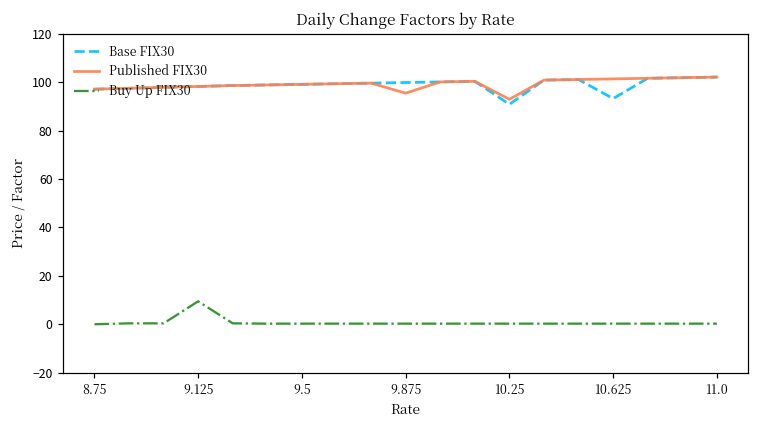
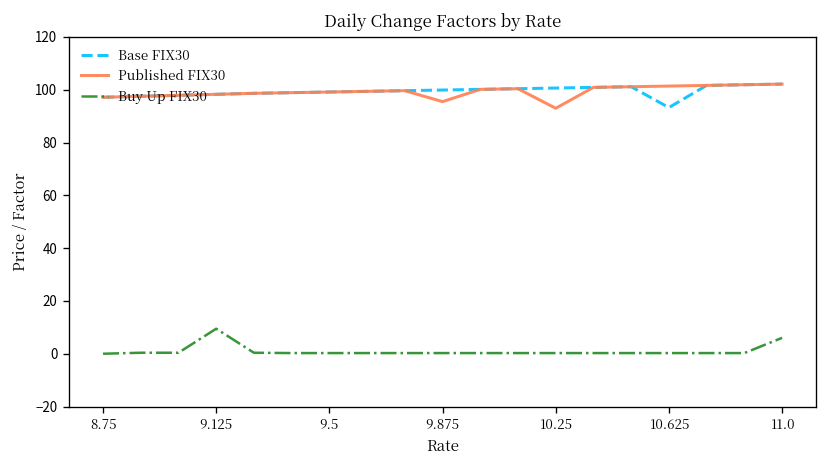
Base FIX30, 10.25: 91 -> 101
Buy Up FIX30, 11.0: 0 -> 6
